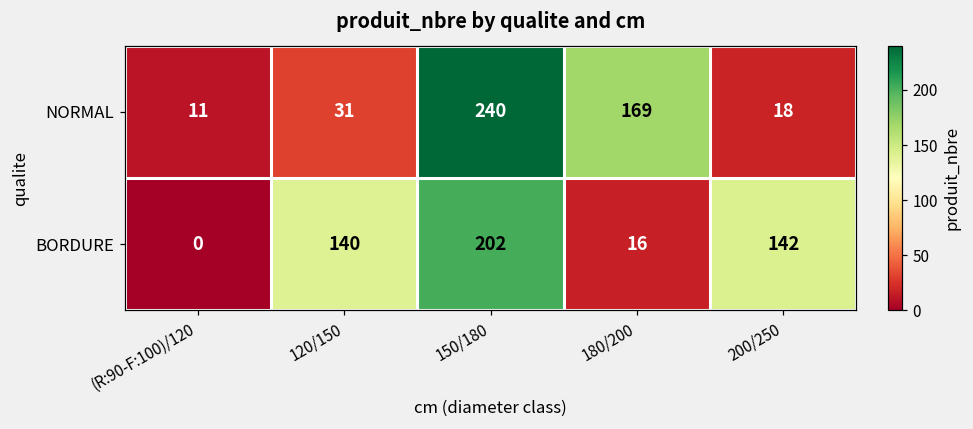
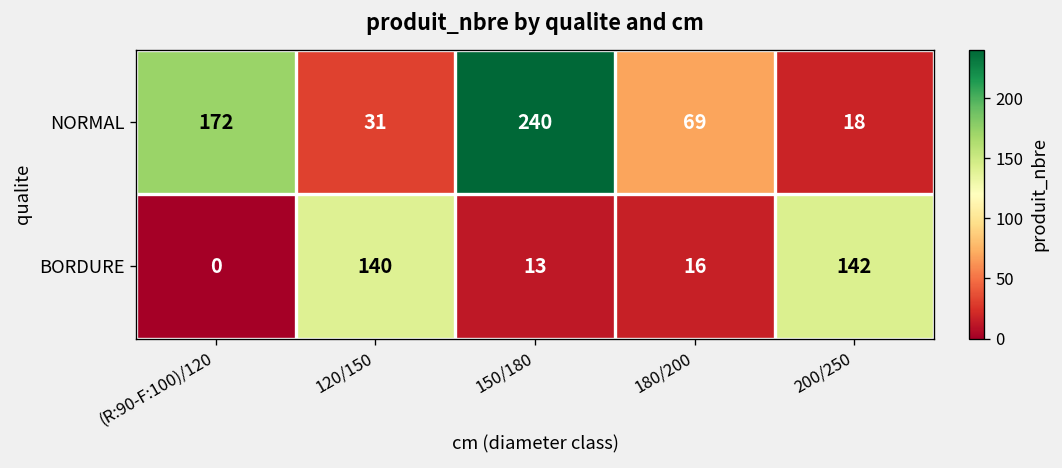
NORMAL, (R:90-F:100)/120: 11 -> 172
NORMAL, 180/200: 169 -> 69
BORDURE, 150/180: 202 -> 13
